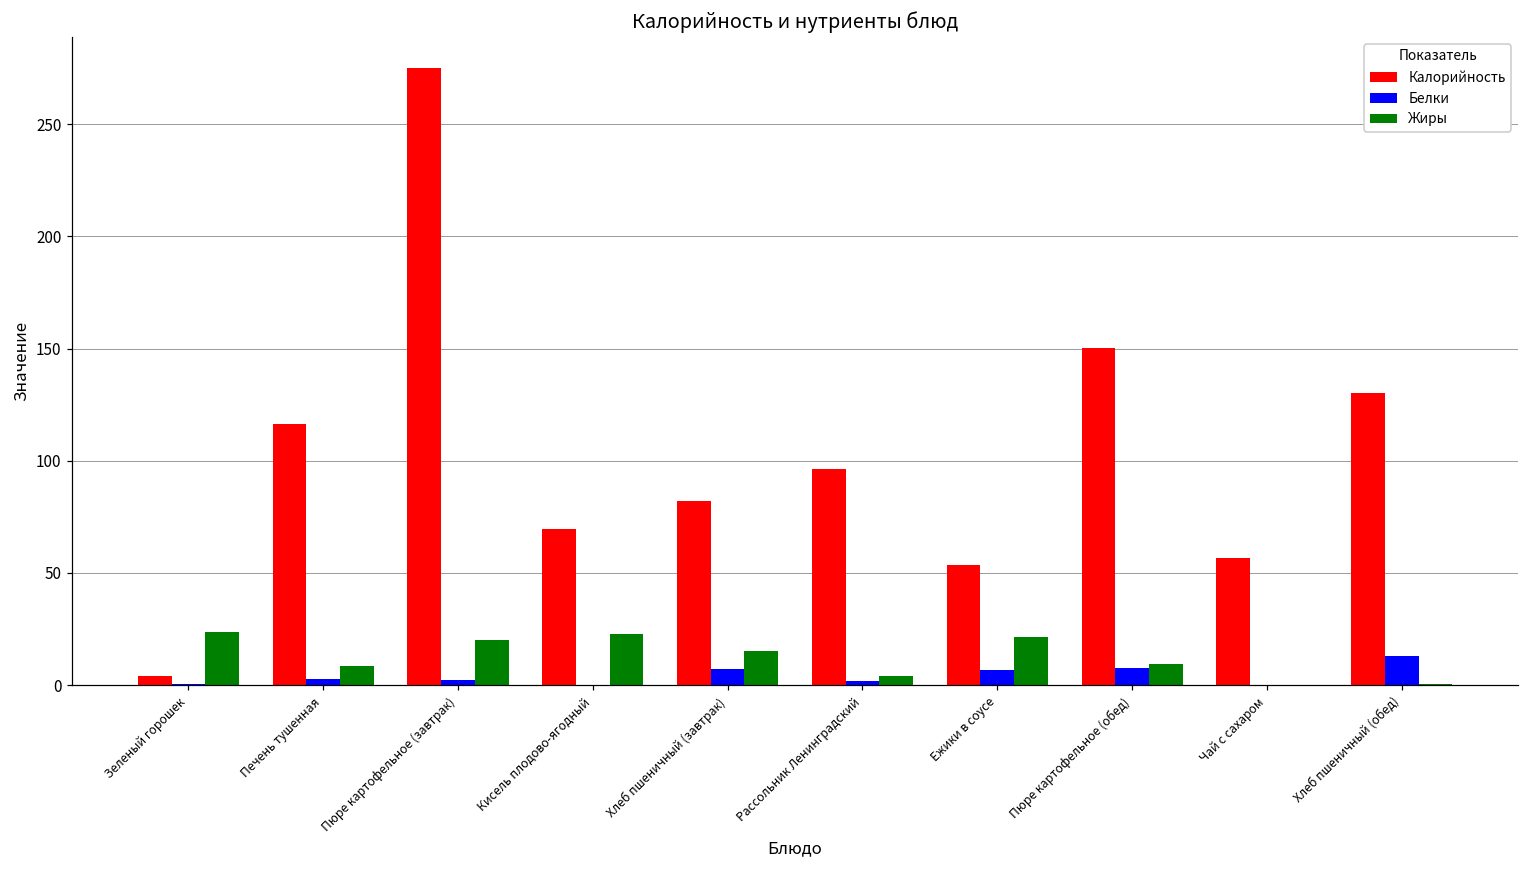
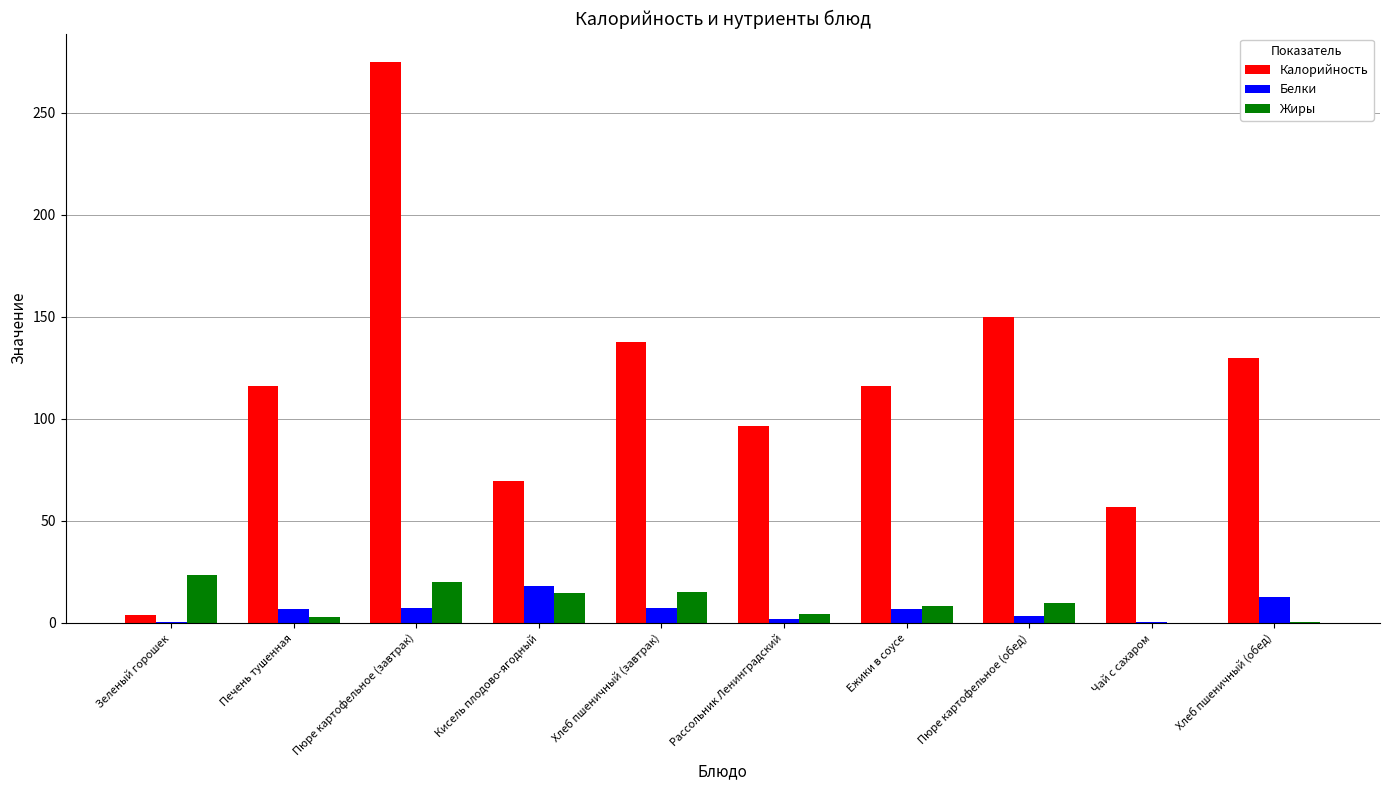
Белки, Печень тушенная: 3 -> 7
Жиры, Печень тушенная: 8 -> 3
Белки, Пюре картофельное (завтрак): 2 -> 7
Белки, Кисель плодово-ягодный: 0 -> 18
Жиры, Кисель плодово-ягодный: 23 -> 15
Калорийность, Хлеб пшеничный (завтрак): 82 -> 137
Калорийность, Ежики в соусе: 53 -> 116
Жиры, Ежики в соусе: 21 -> 8
Белки, Пюре картофельное (обед): 8 -> 3
